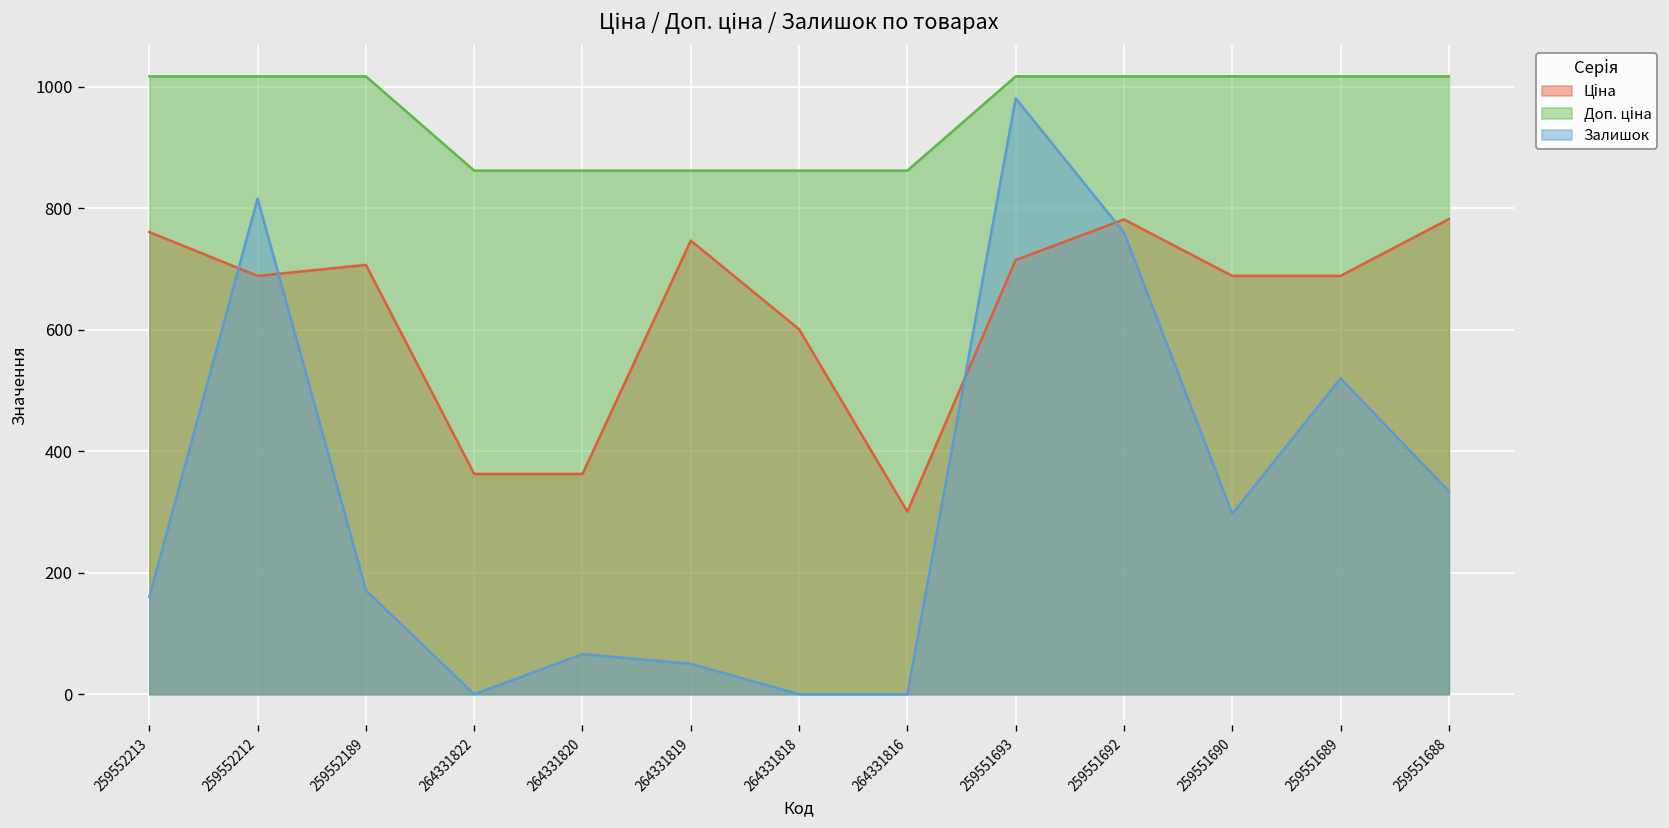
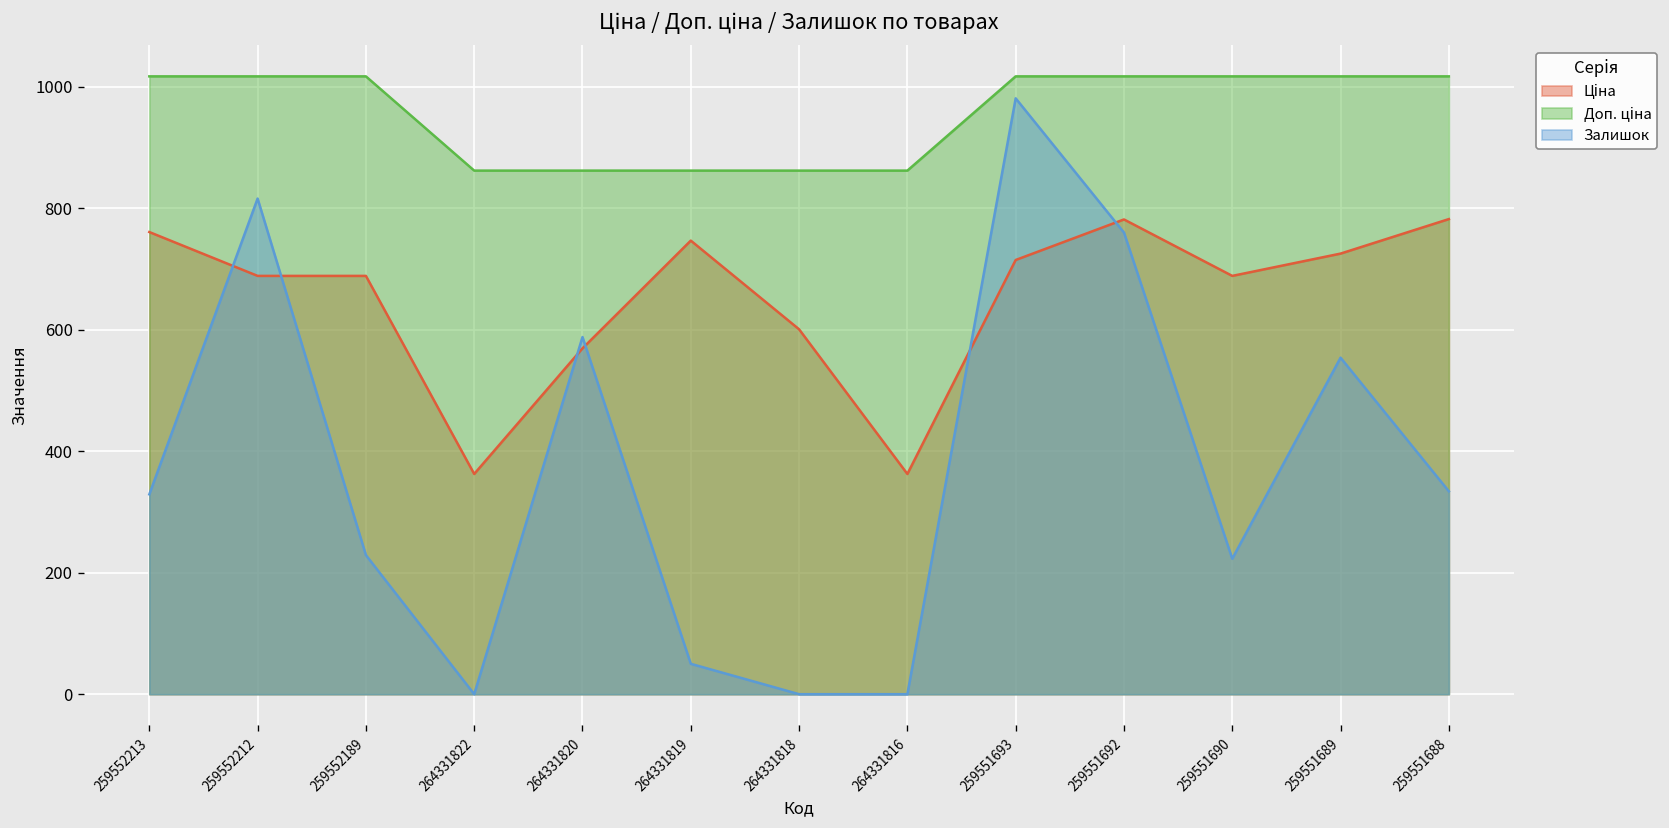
Залишок, 259552213: 160 -> 330
Ціна, 259552189: 710 -> 690
Залишок, 259552189: 170 -> 230
Ціна, 264331820: 360 -> 570
Залишок, 264331820: 70 -> 590
Ціна, 264331816: 300 -> 360
Залишок, 259551690: 300 -> 220
Ціна, 259551689: 690 -> 730
Залишок, 259551689: 520 -> 550
